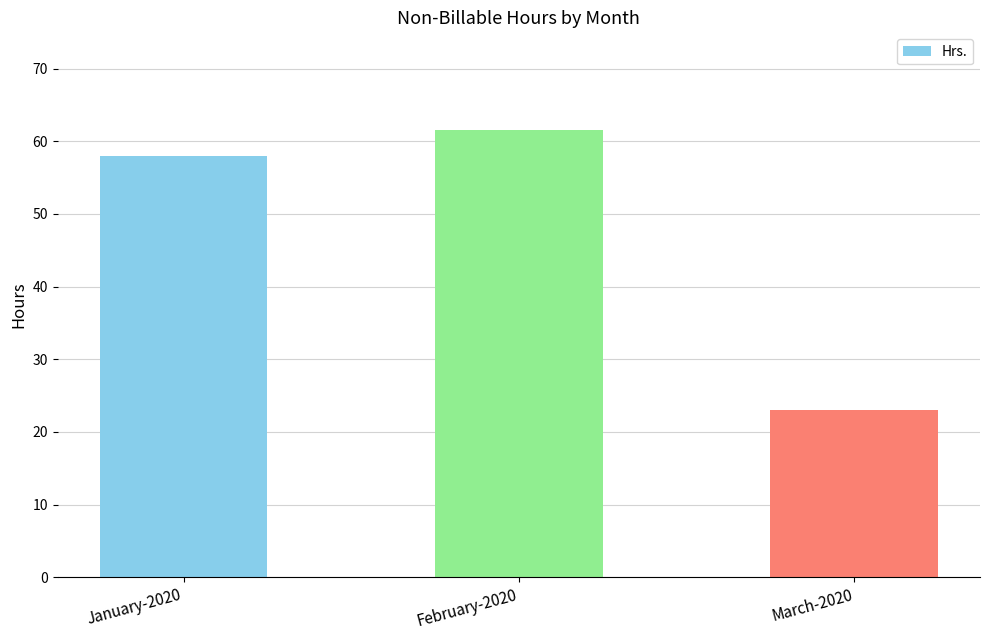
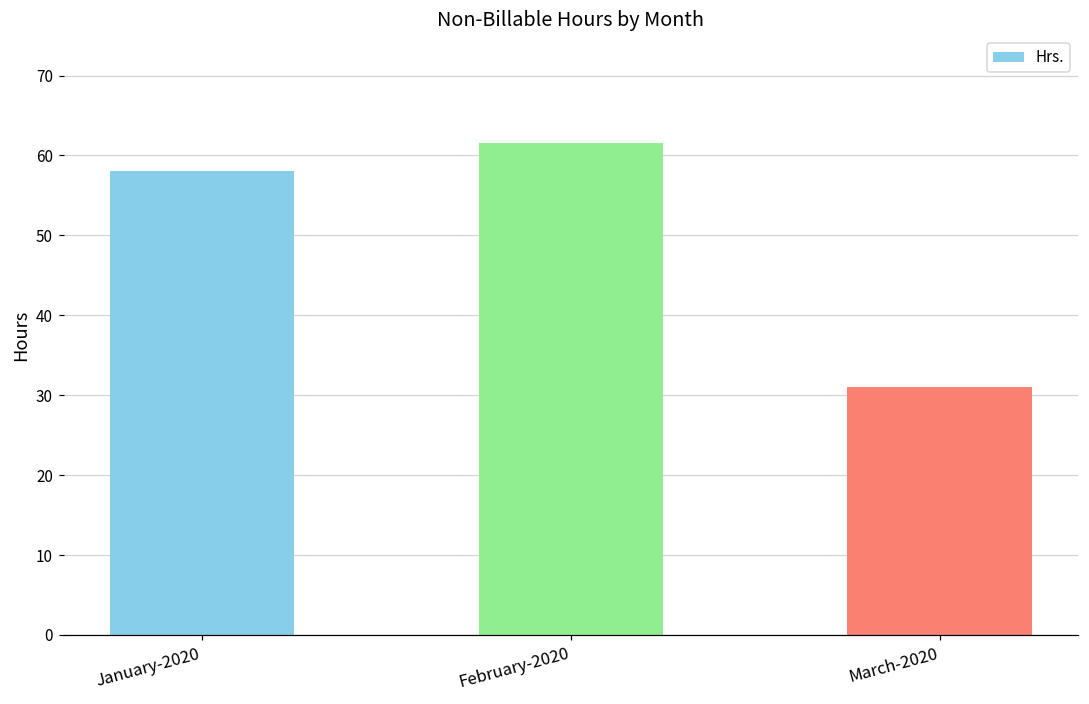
March-2020: 23 -> 31
